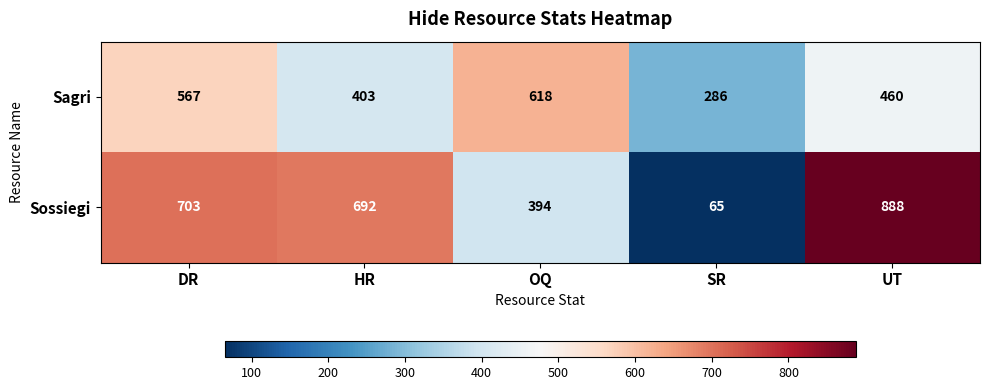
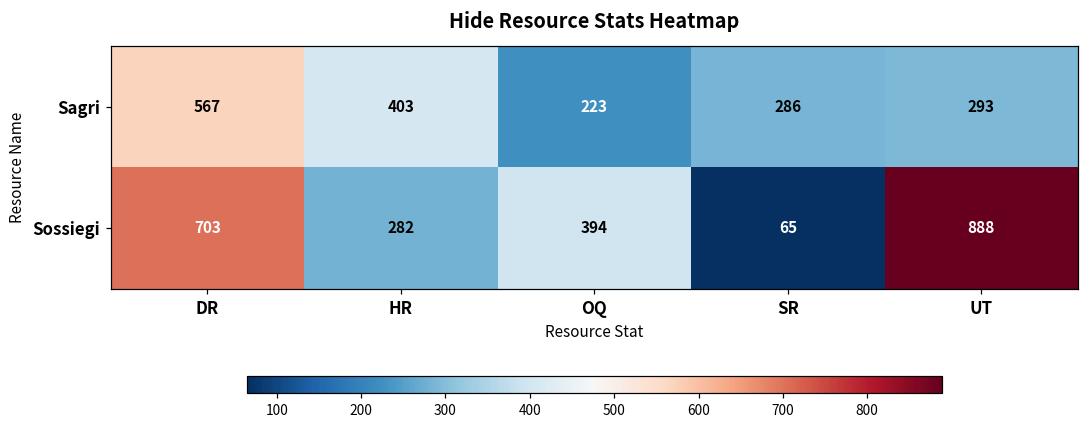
Sagri, OQ: 618 -> 223
Sagri, UT: 460 -> 293
Sossiegi, HR: 692 -> 282
